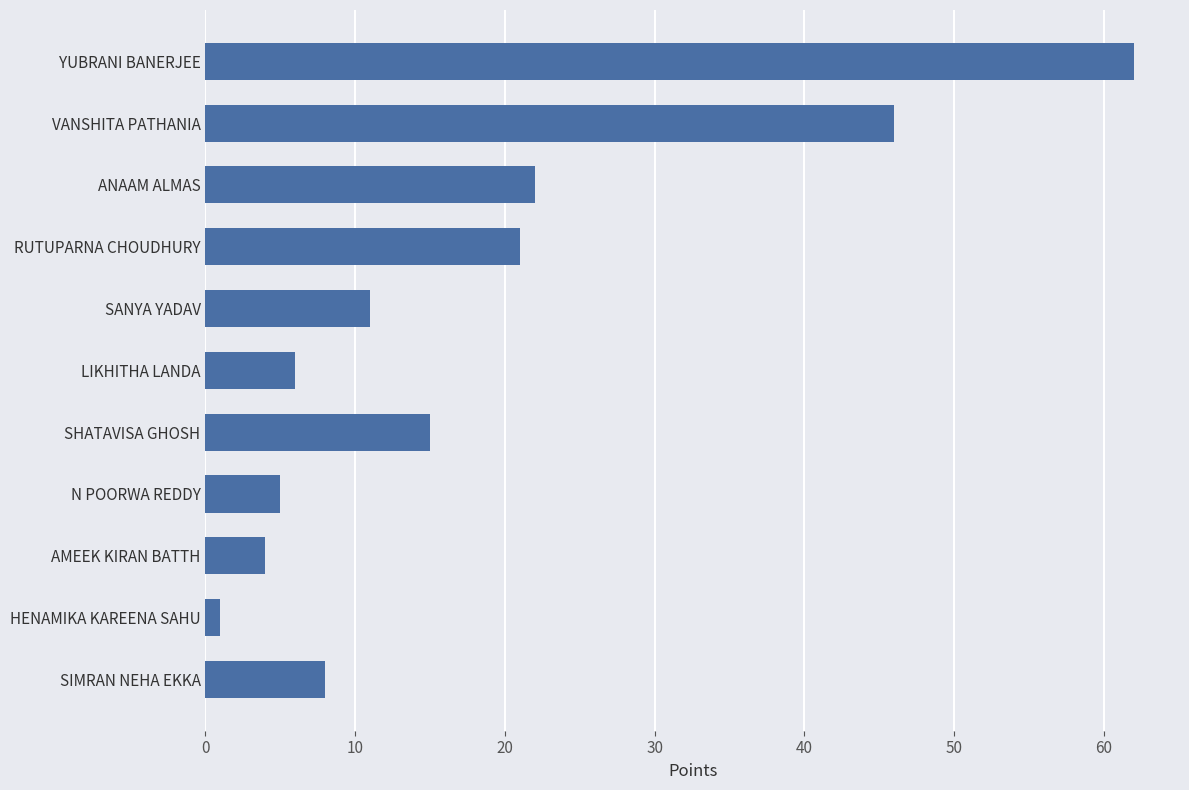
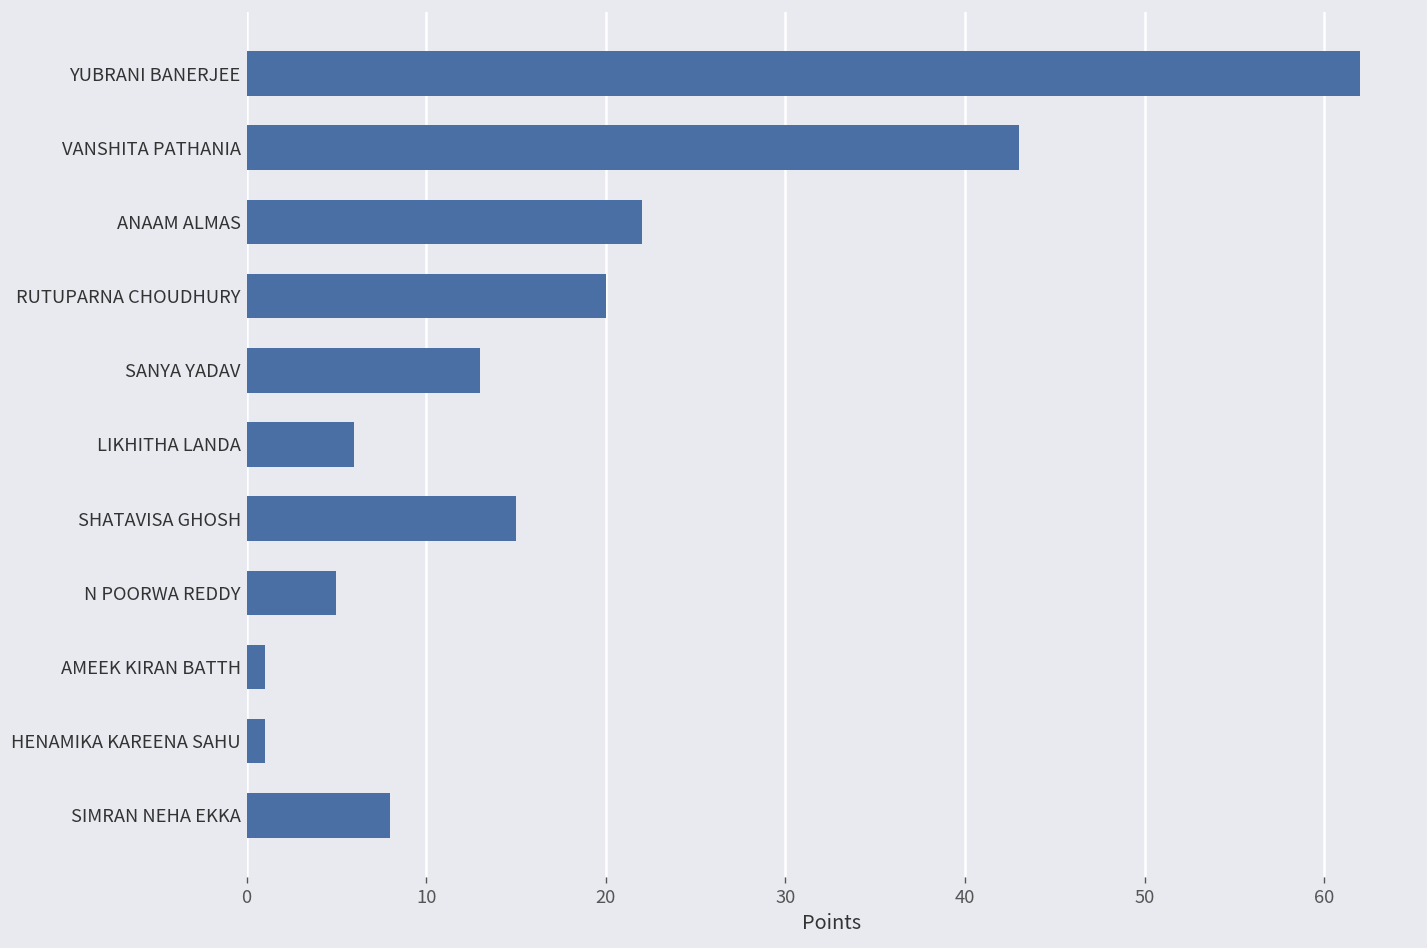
VANSHITA PATHANIA: 46 -> 43
RUTUPARNA CHOUDHURY: 21 -> 20
SANYA YADAV: 11 -> 13
AMEEK KIRAN BATTH: 4 -> 1
